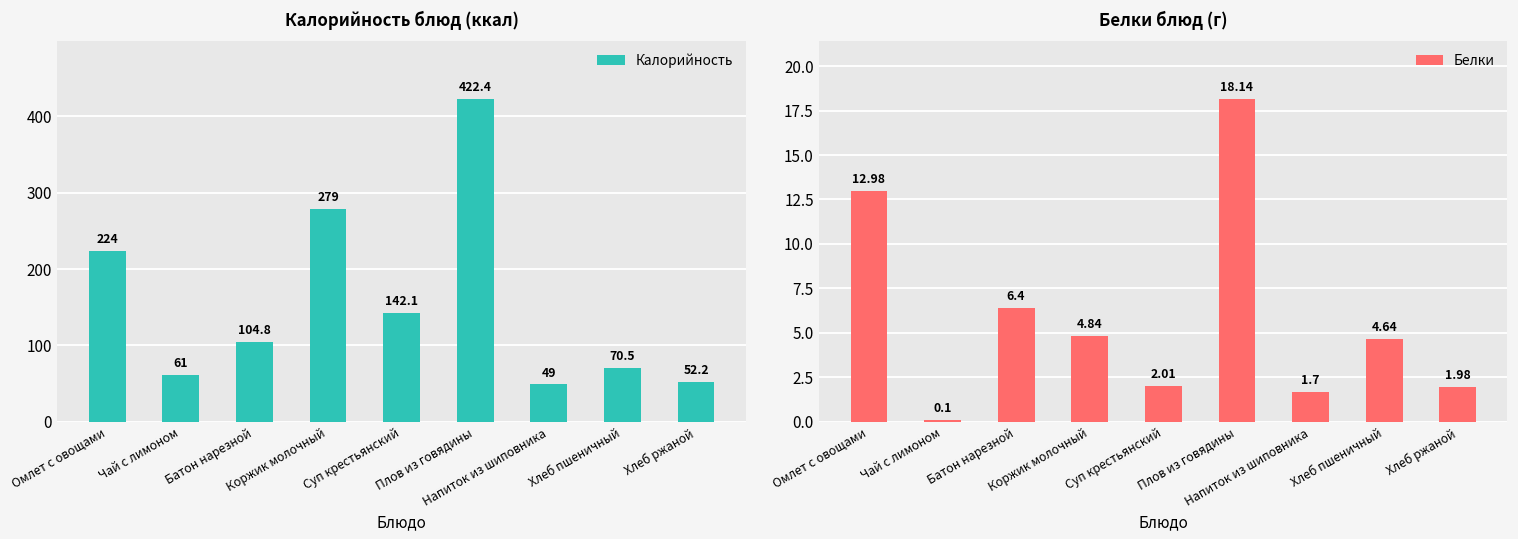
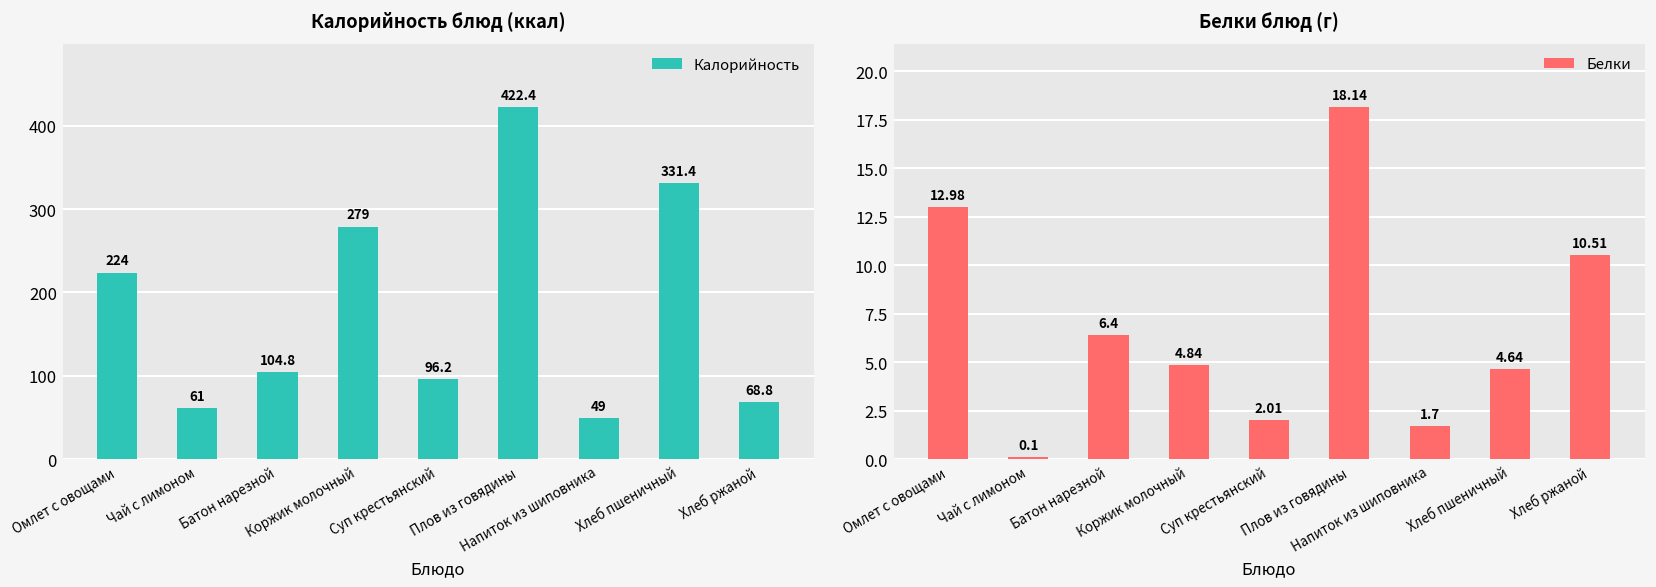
Калорийность блюд (ккал), Суп крестьянский: 142.1 -> 96.2
Калорийность блюд (ккал), Хлеб пшеничный: 70.5 -> 331.4
Калорийность блюд (ккал), Хлеб ржаной: 52.2 -> 68.8
Белки блюд (г), Хлеб ржаной: 1.98 -> 10.51
